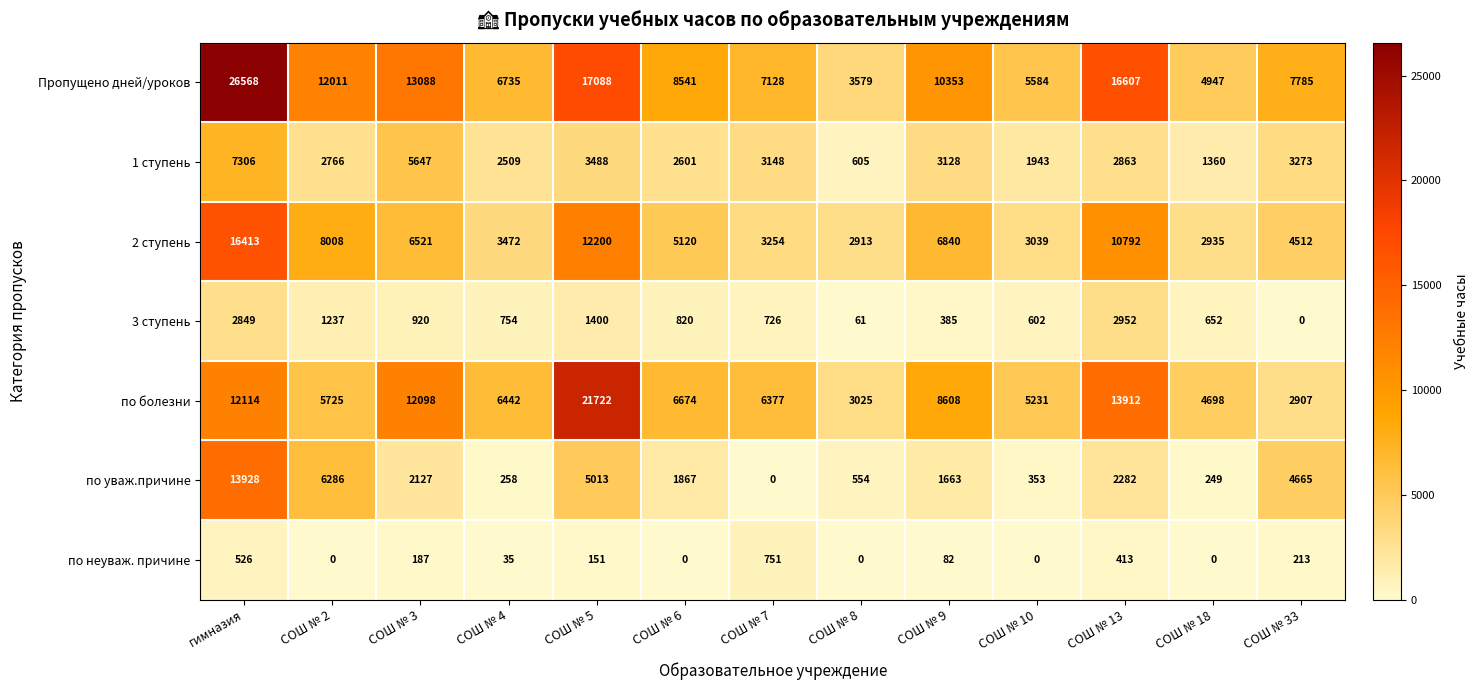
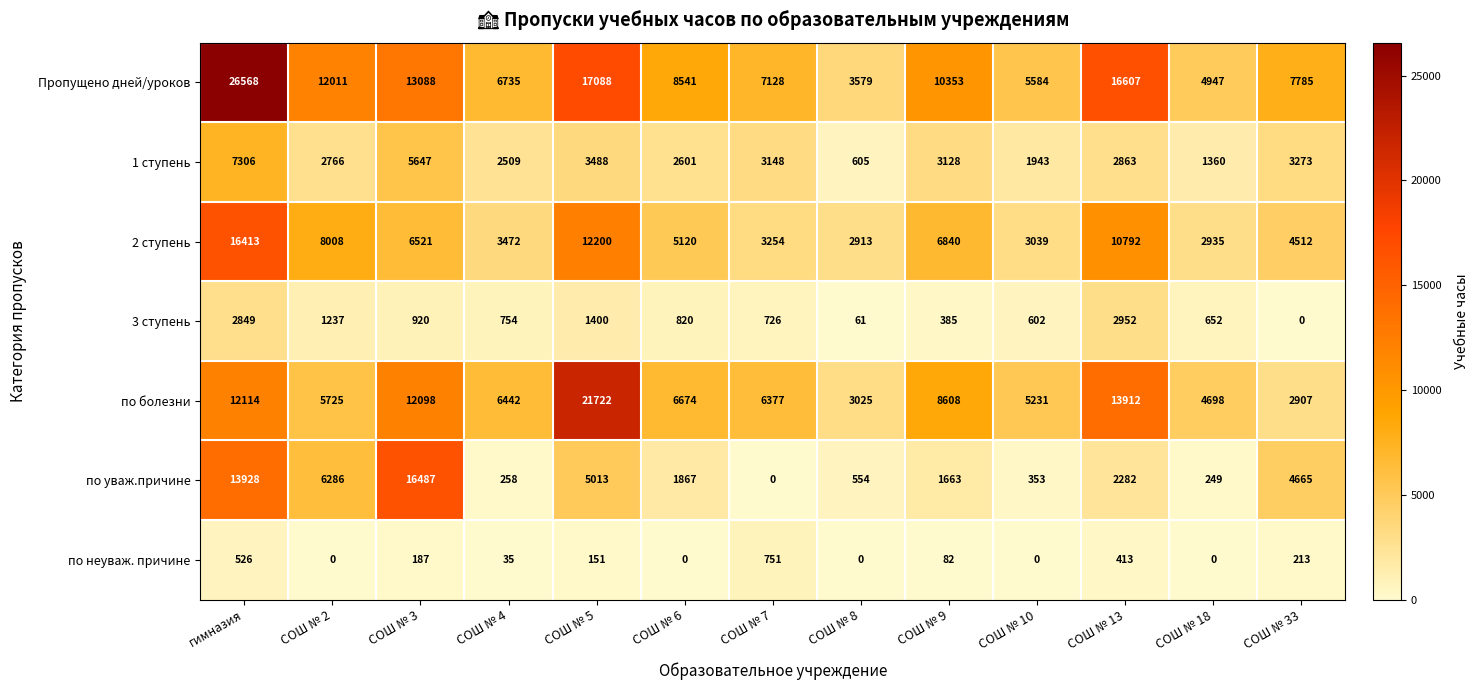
по уваж.причине, СОШ № 3: 2127 -> 16487
